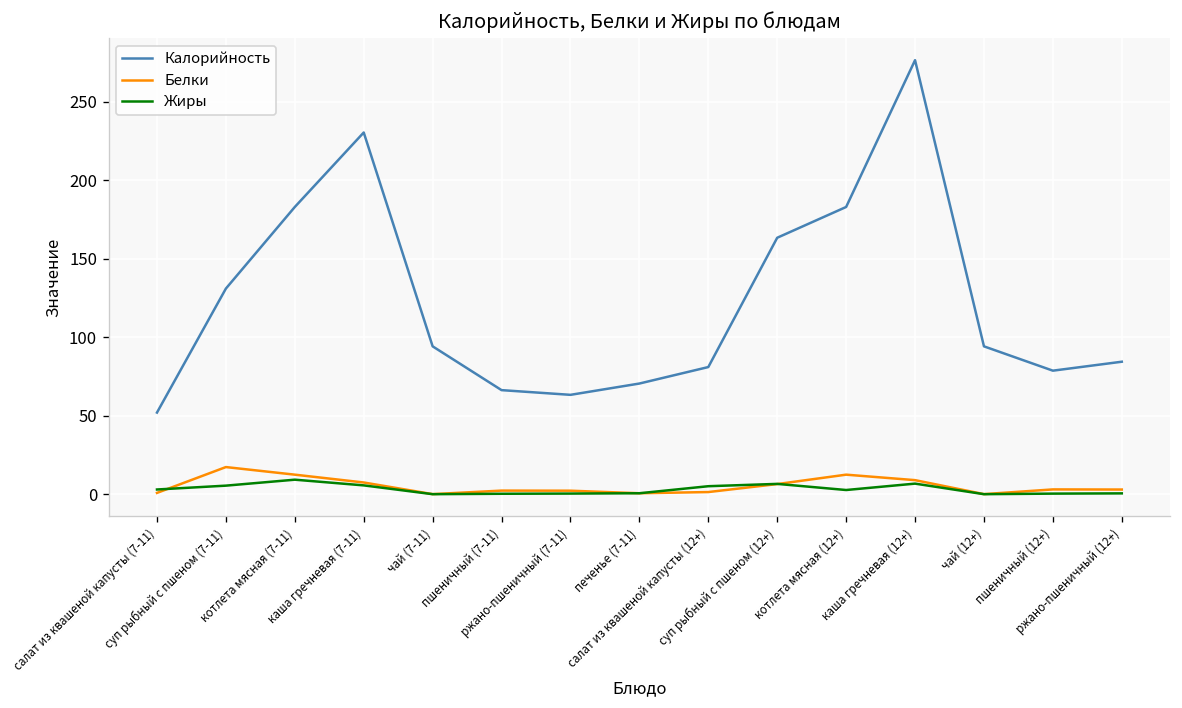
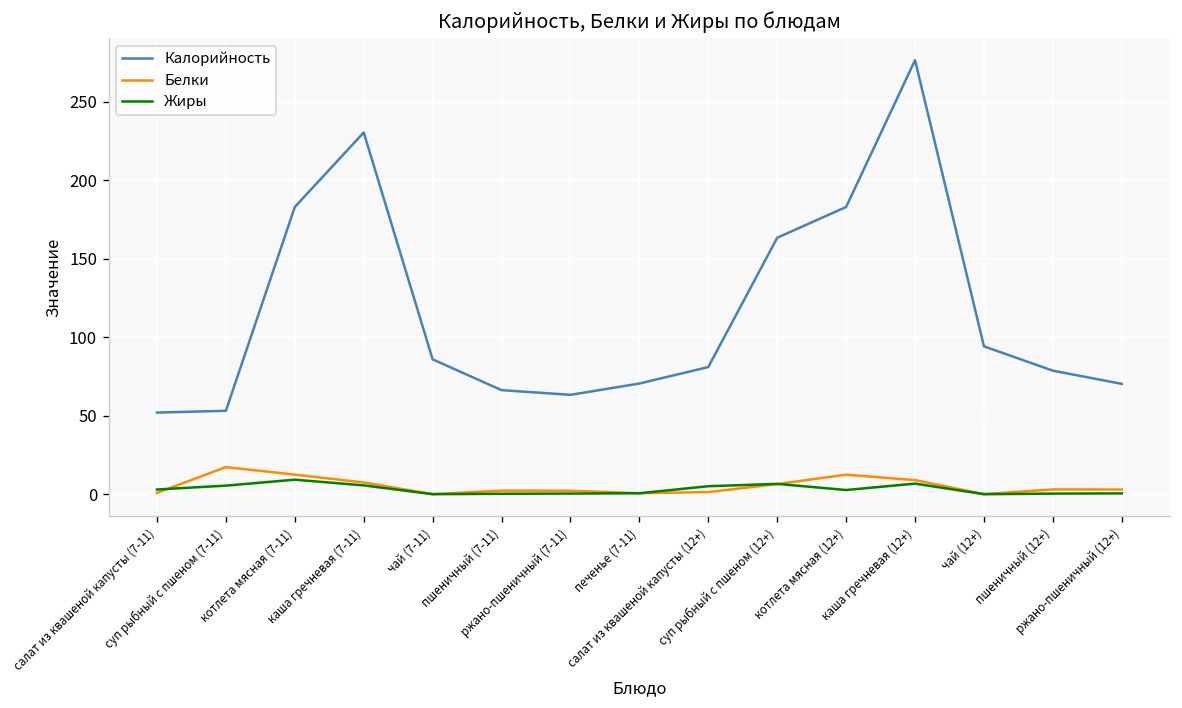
Калорийность, суп рыбный с пшеном (7-11): 131 -> 53
Калорийность, чай (7-11): 94 -> 86
Калорийность, ржано-пшеничный (12+): 84 -> 70
